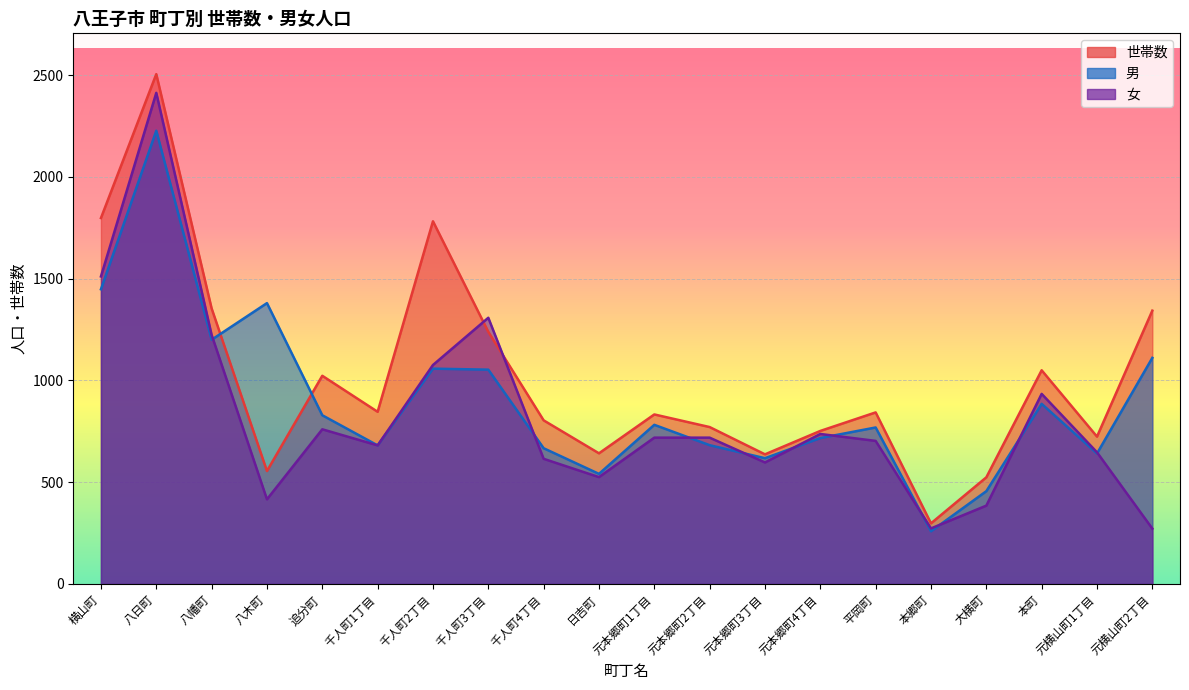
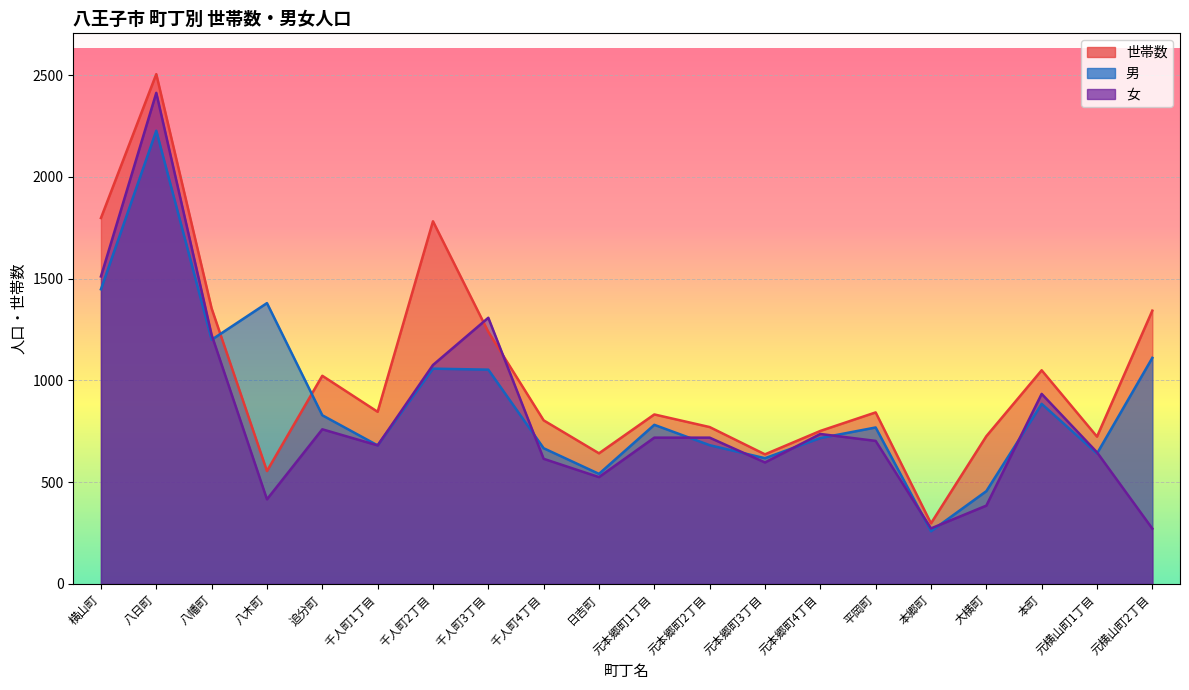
世帯数, 大横町: 520 -> 730
